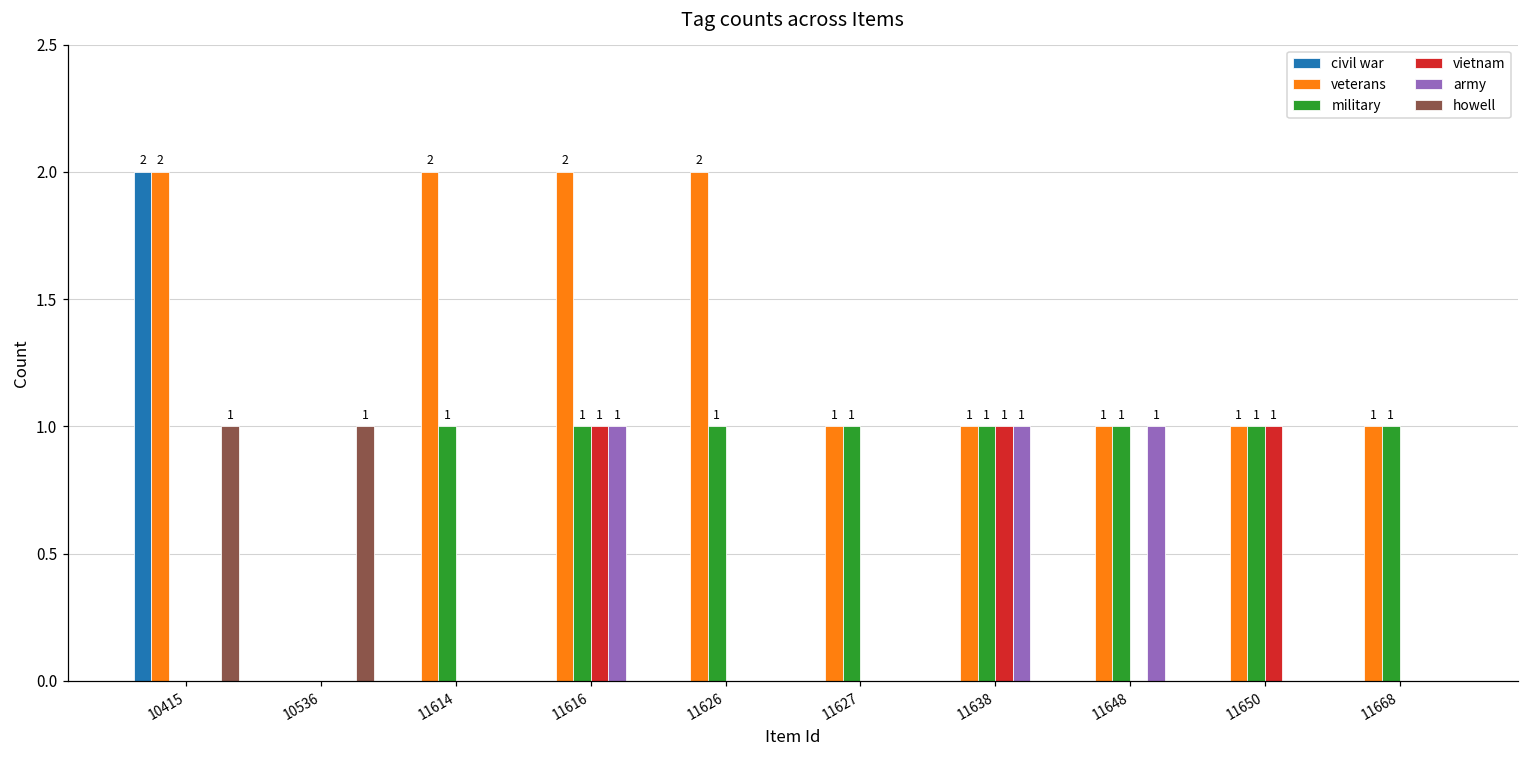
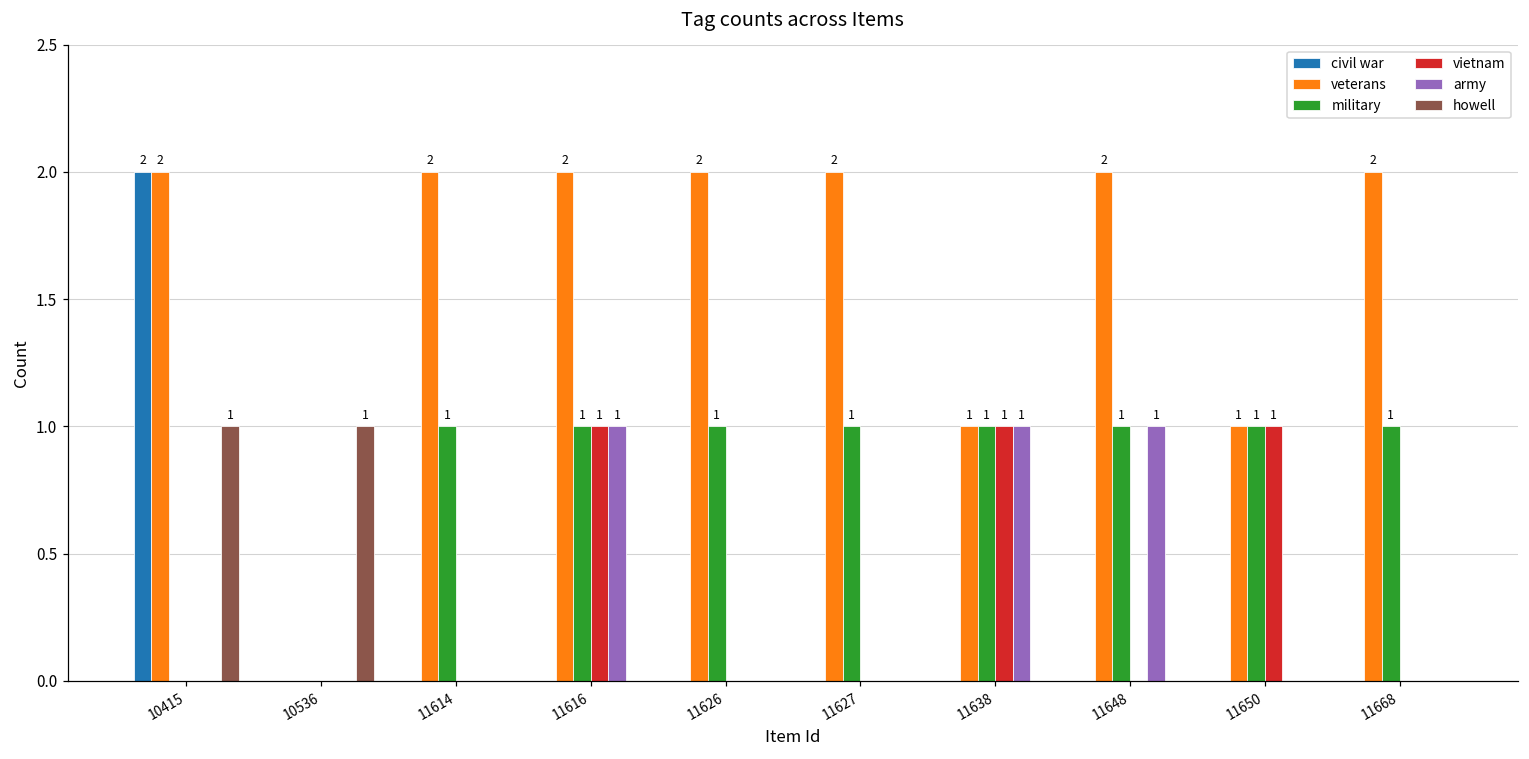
veterans, 11627: 1 -> 2
veterans, 11648: 1 -> 2
veterans, 11668: 1 -> 2
